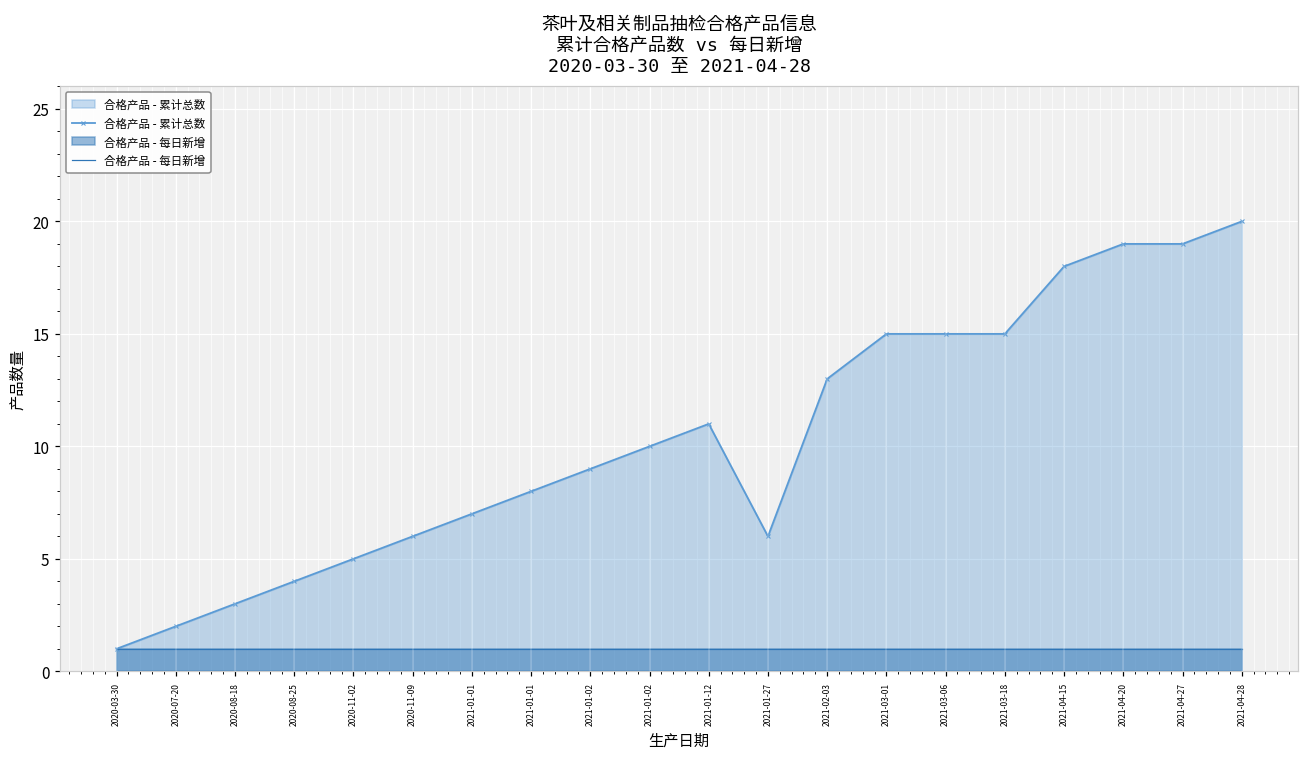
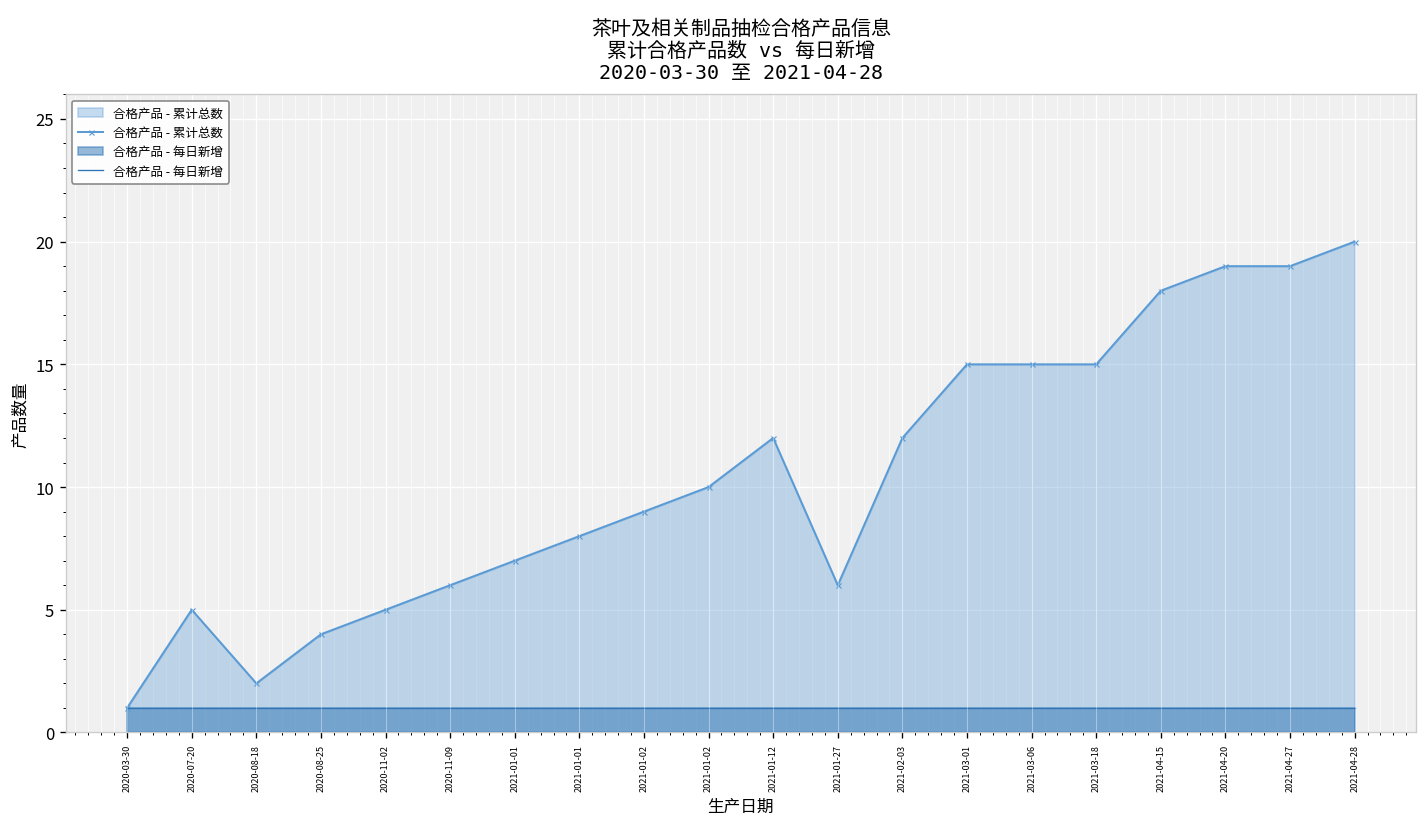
合格产品 - 累计总数, 2020-07-20: 2 -> 5
合格产品 - 累计总数, 2020-08-18: 3 -> 2
合格产品 - 累计总数, 2021-01-12: 11 -> 12
合格产品 - 累计总数, 2021-02-03: 13 -> 12
